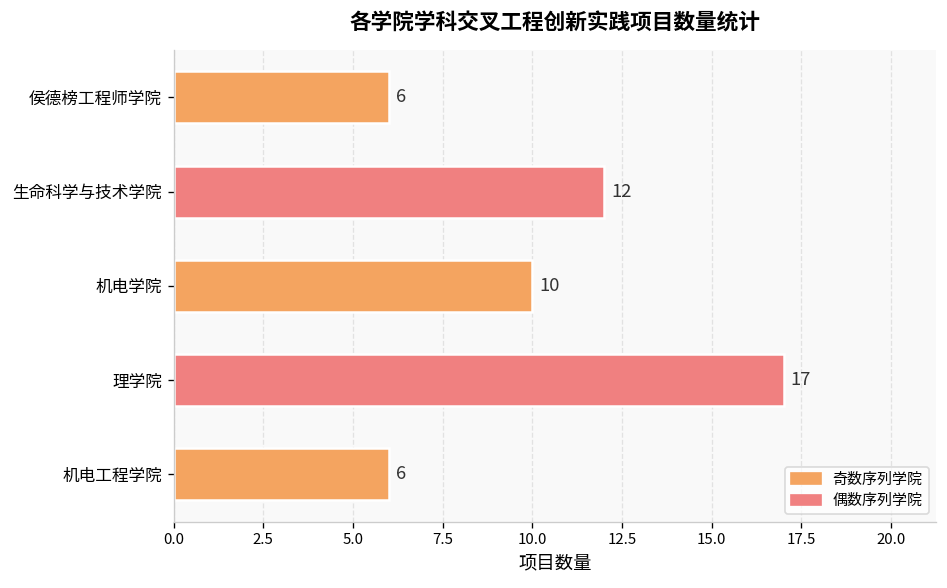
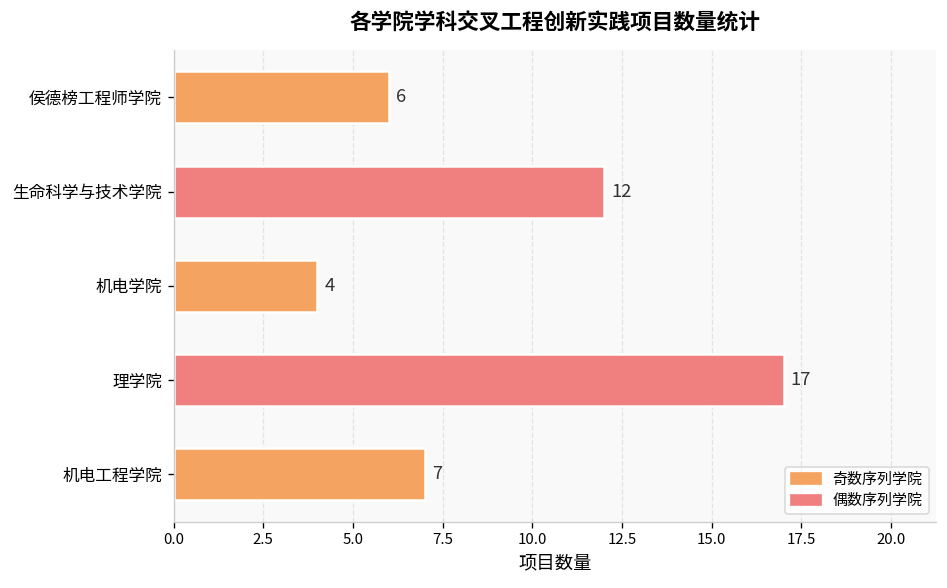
机电学院: 10 -> 4
机电工程学院: 6 -> 7
